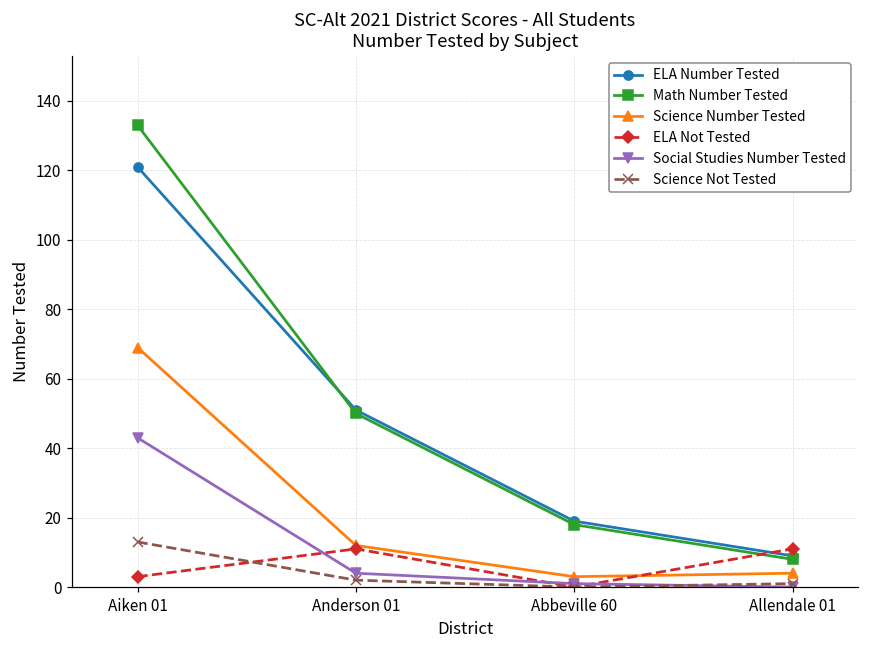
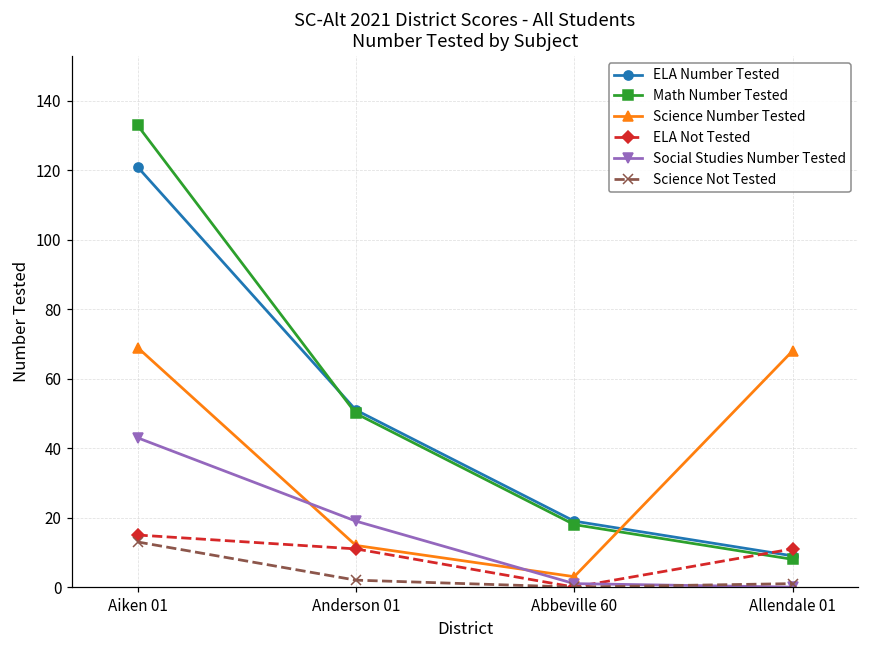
ELA Not Tested, Aiken 01: 3 -> 15
Social Studies Number Tested, Anderson 01: 4 -> 19
Science Number Tested, Allendale 01: 4 -> 68
